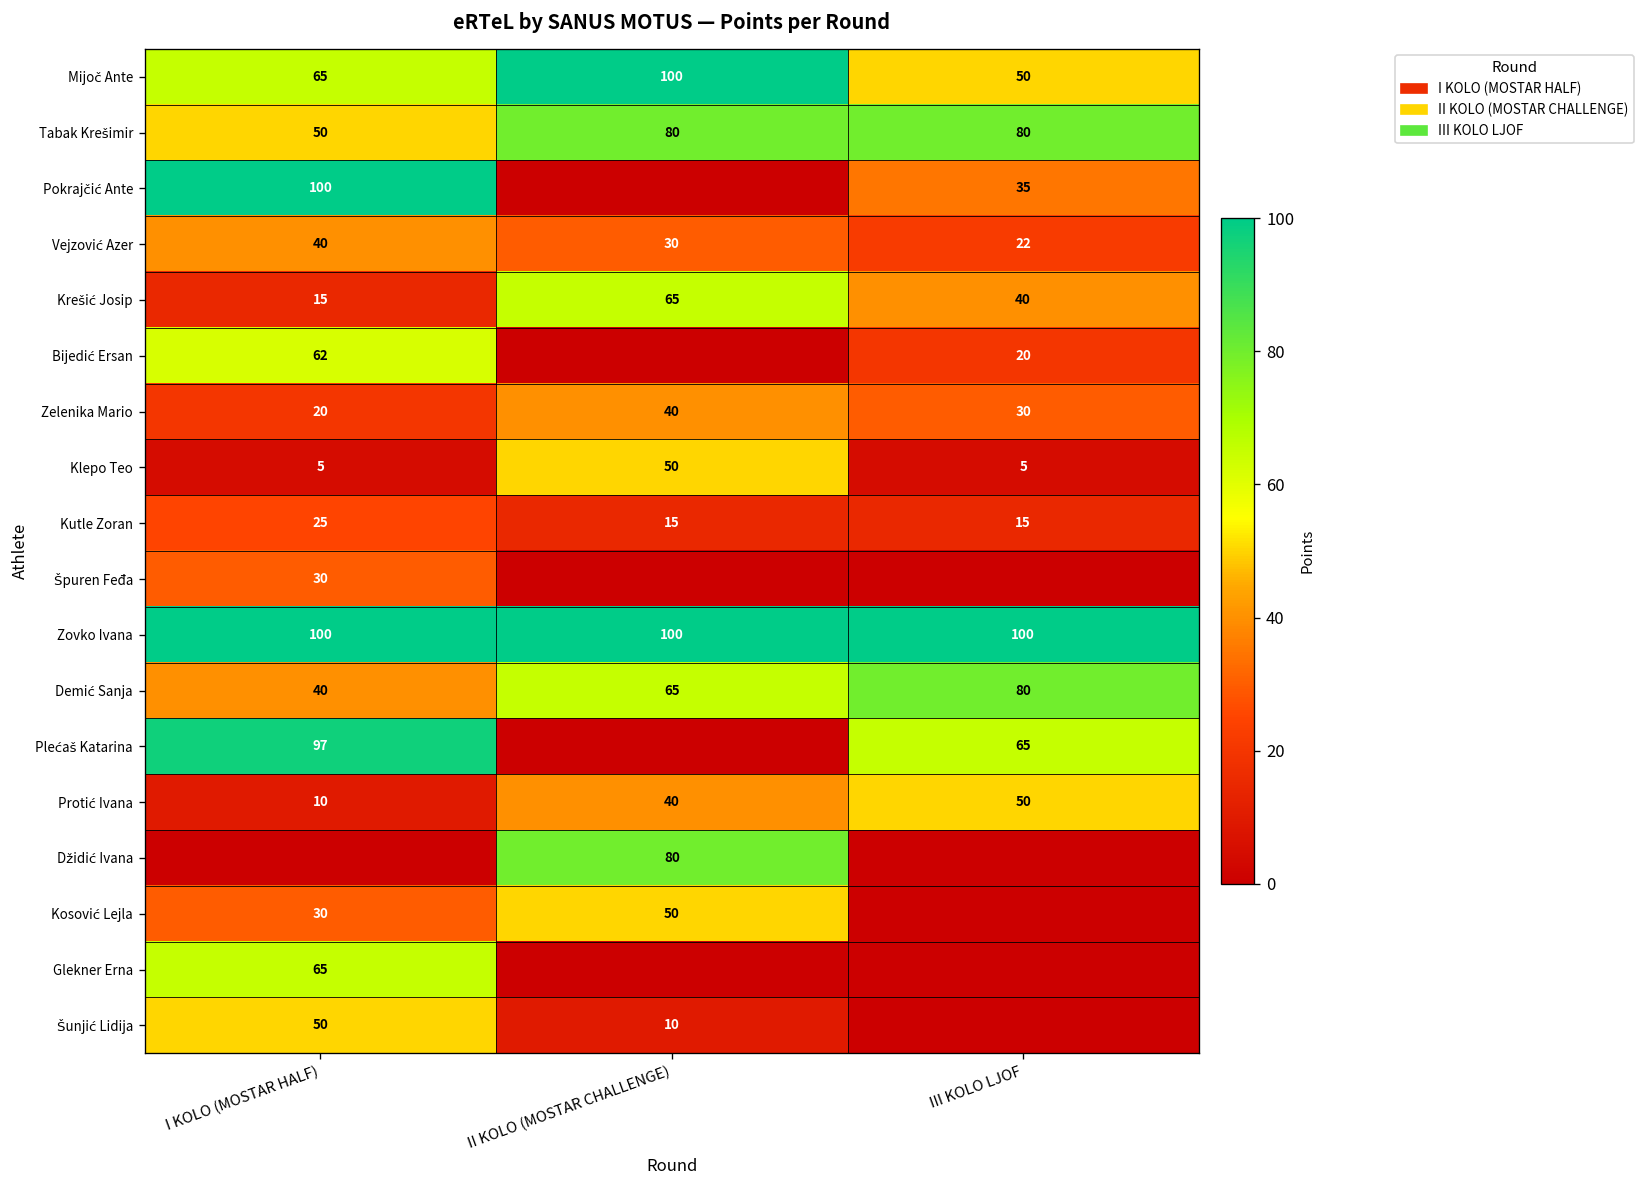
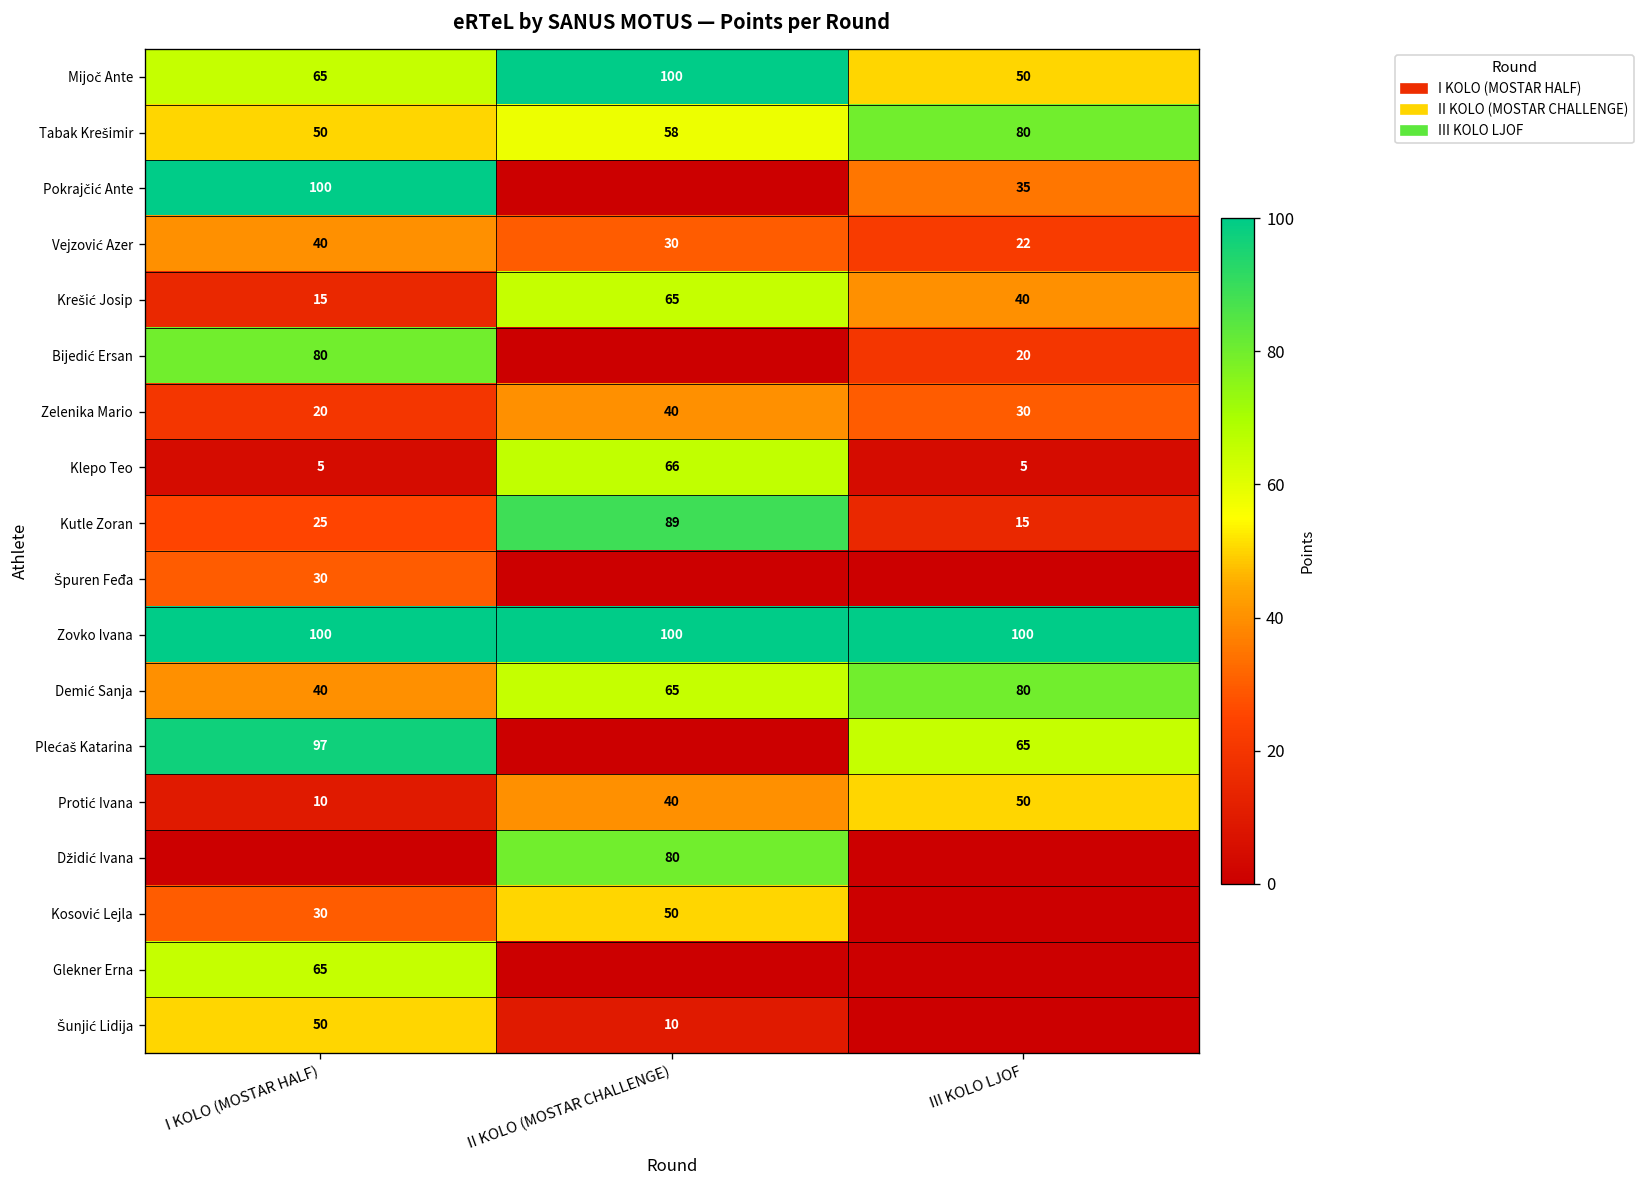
Tabak Krešimir, II KOLO (MOSTAR CHALLENGE): 80 -> 58
Bijedić Ersan, I KOLO (MOSTAR HALF): 62 -> 80
Klepo Teo, II KOLO (MOSTAR CHALLENGE): 50 -> 66
Kutle Zoran, II KOLO (MOSTAR CHALLENGE): 15 -> 89
